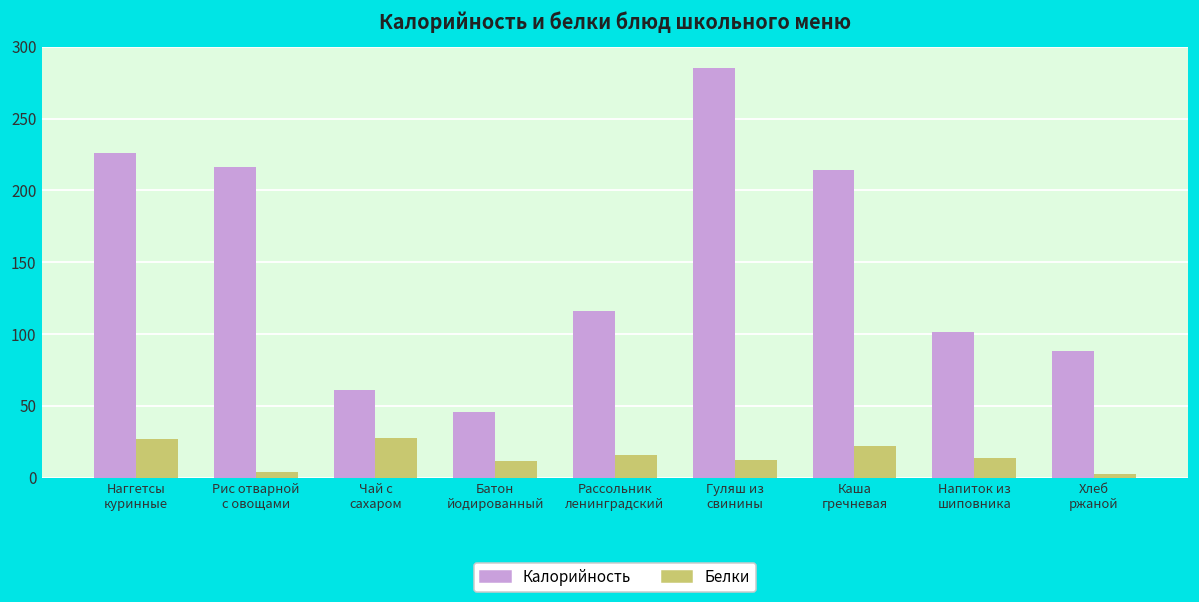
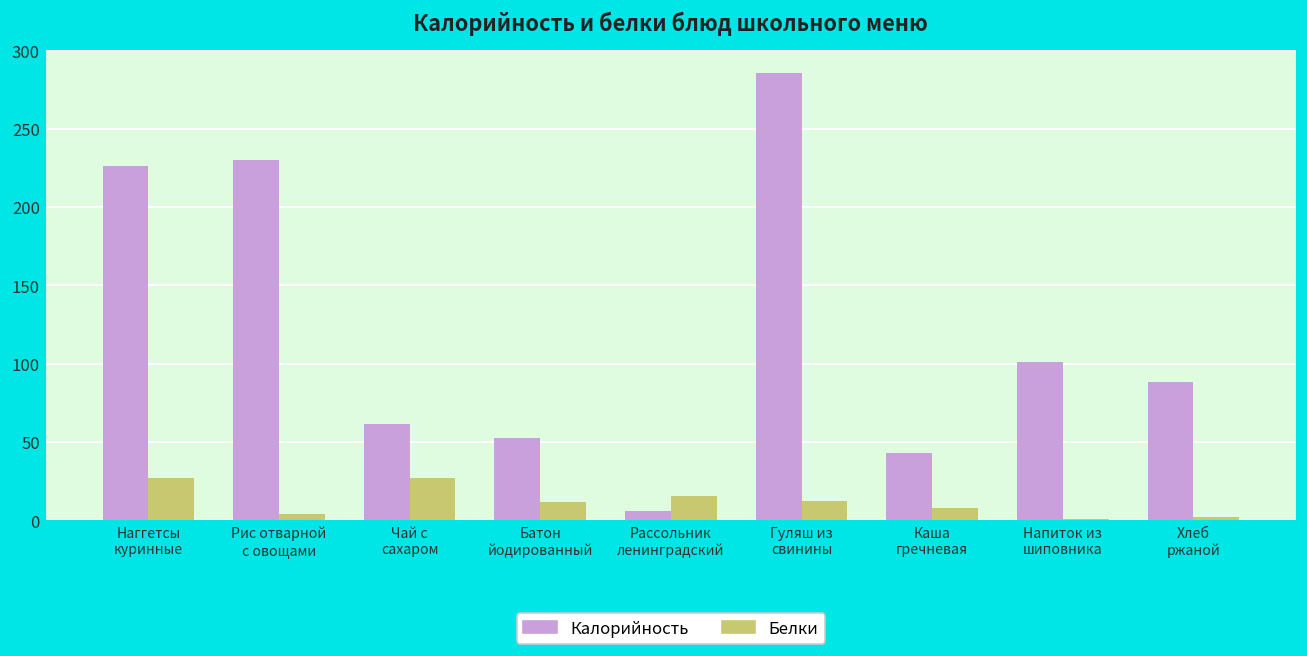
Калорийность, Рис отварной с овощами: 216 -> 230
Калорийность, Батон йодированный: 46 -> 52
Калорийность, Рассольник ленинградский: 116 -> 6
Калорийность, Каша гречневая: 215 -> 43
Белки, Каша гречневая: 22 -> 8
Белки, Напиток из шиповника: 14 -> 1
